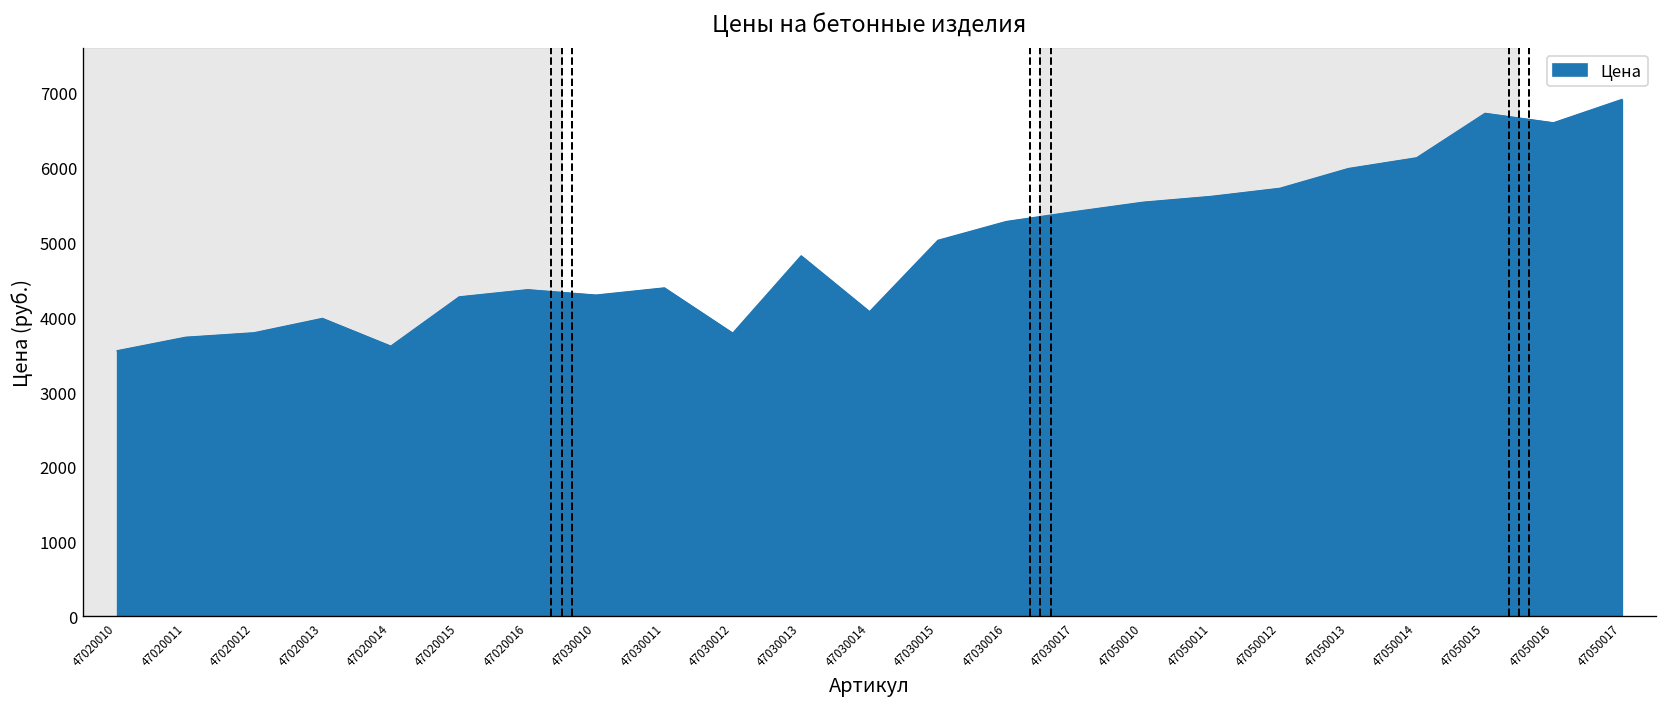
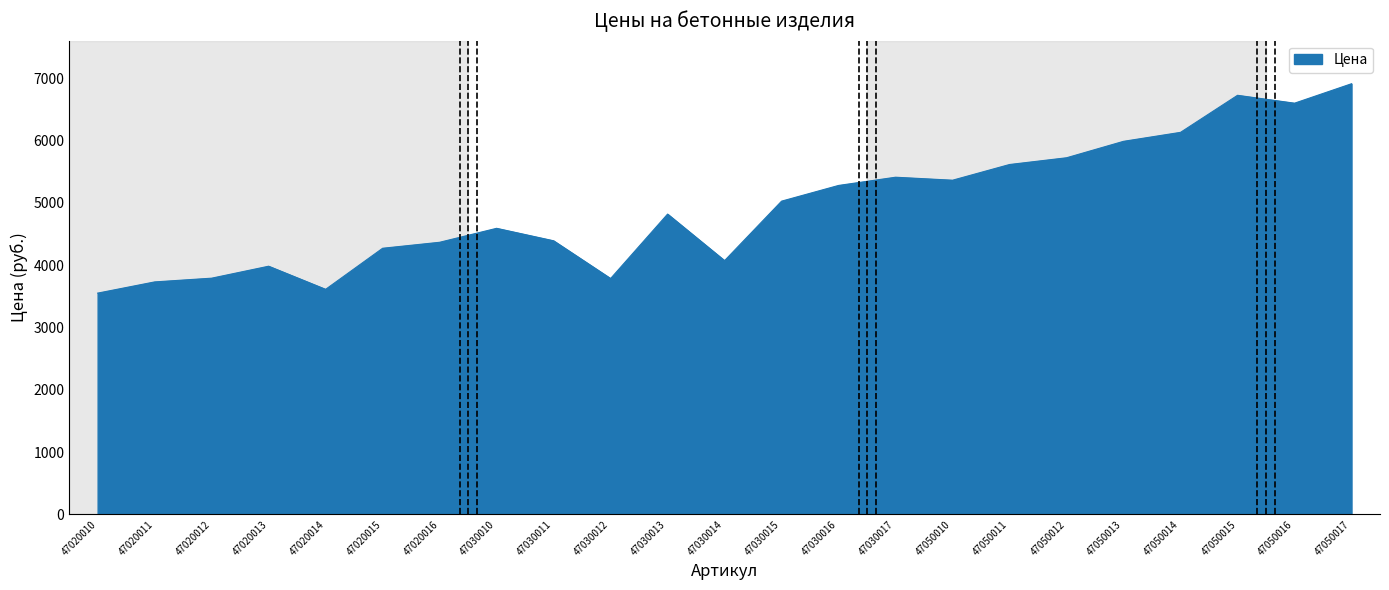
47030010: 4300 -> 4600
47050010: 5500 -> 5400
